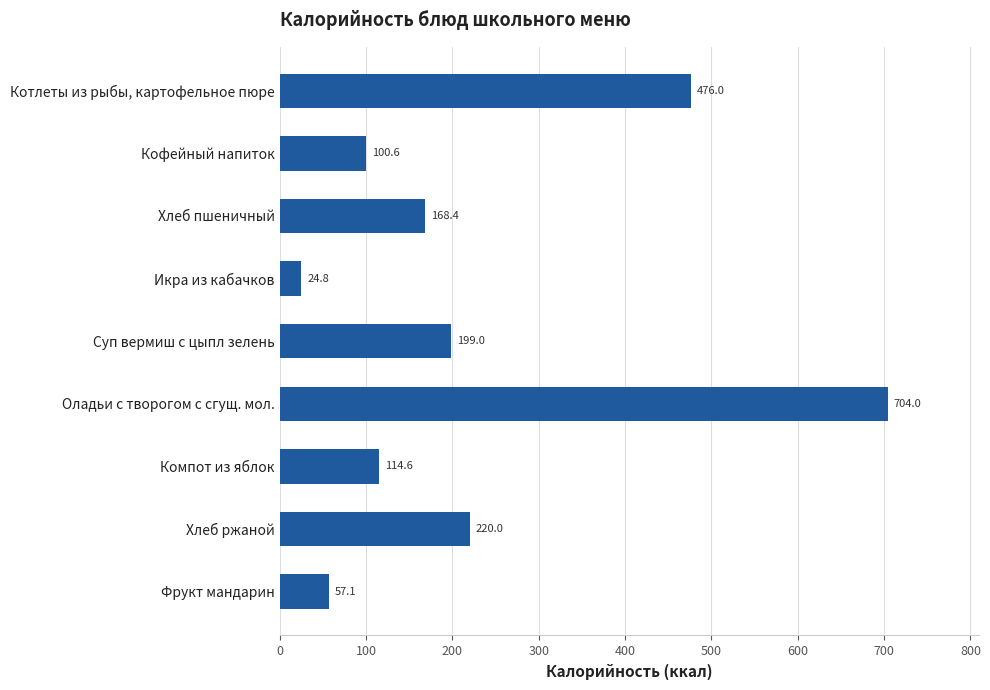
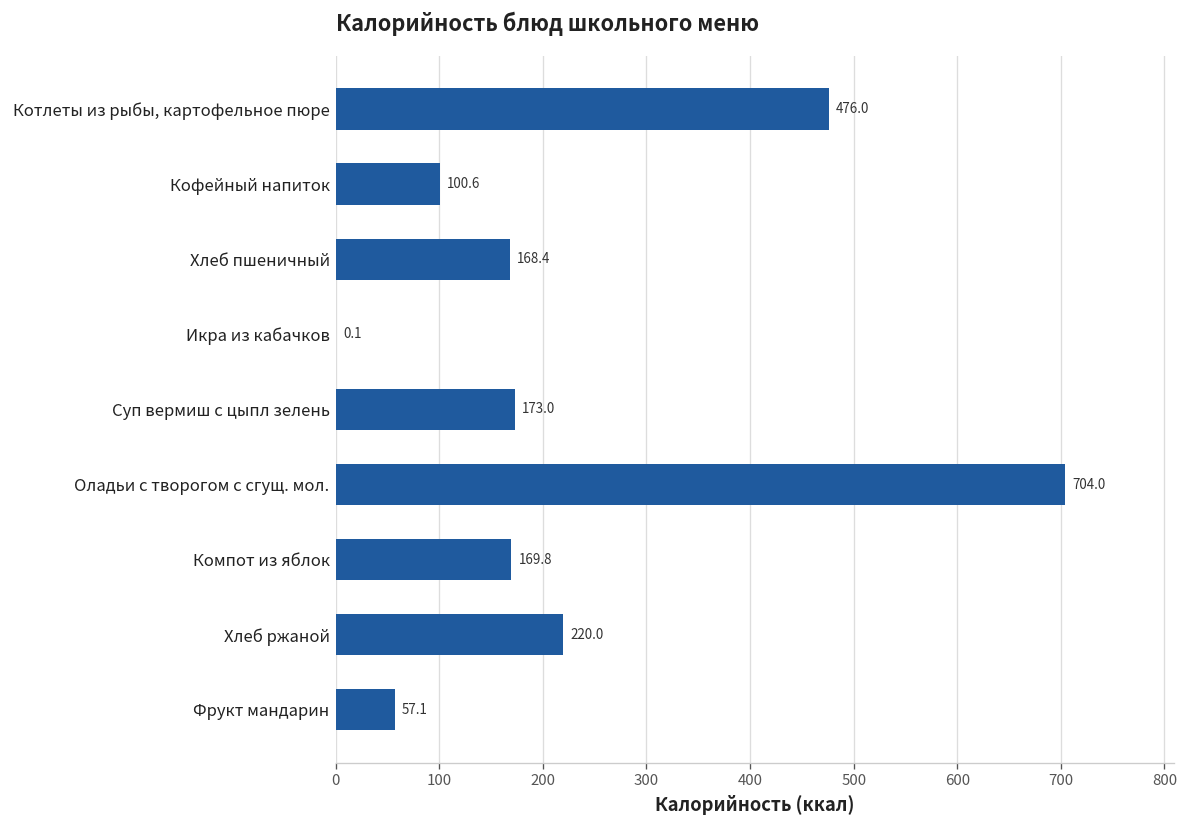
Икра из кабачков: 24.8 -> 0.1
Суп вермиш с цыпл зелень: 199.0 -> 173.0
Компот из яблок: 114.6 -> 169.8
